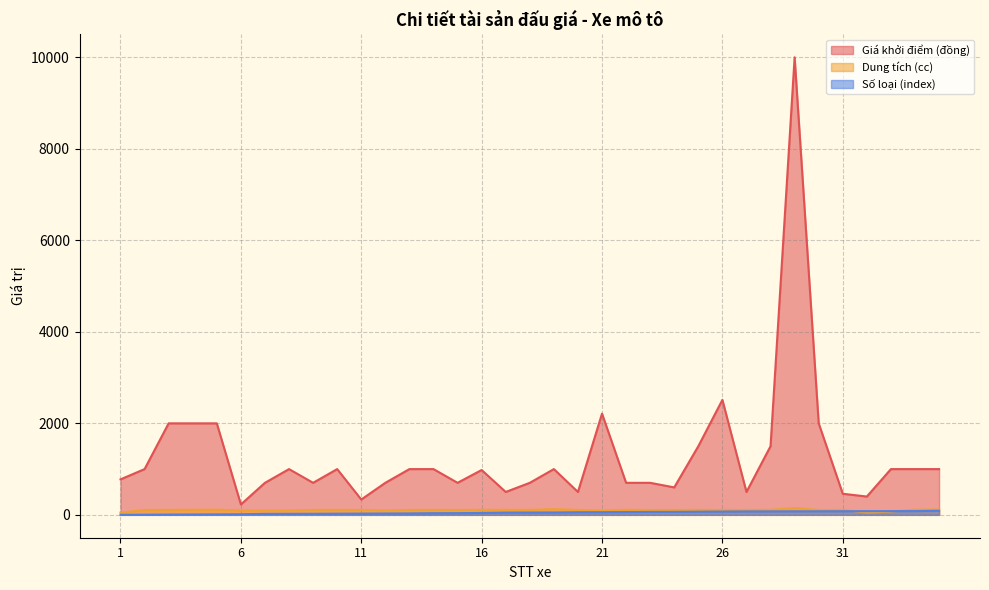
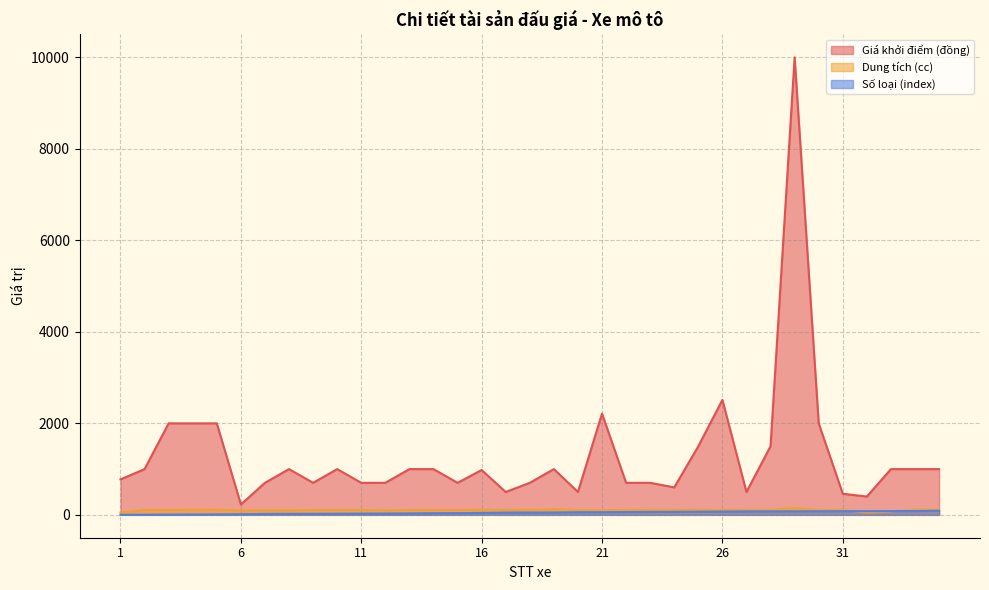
Giá khởi điểm (đồng), 11: 300 -> 700
